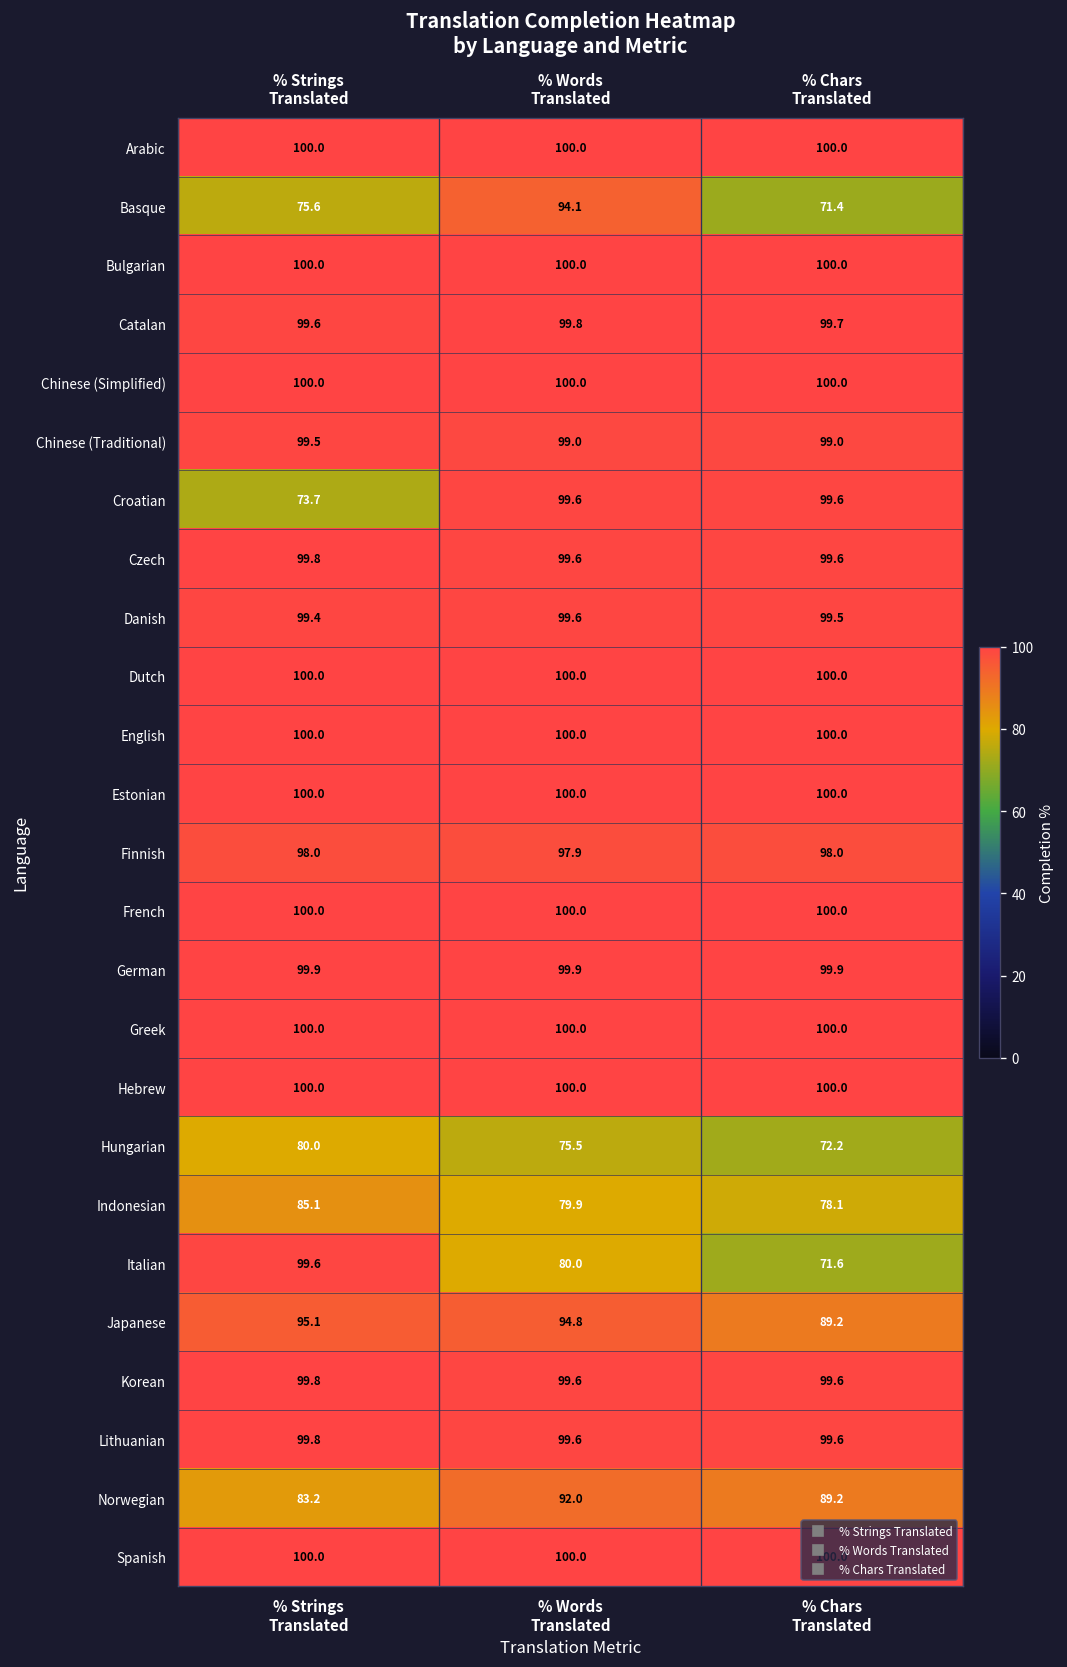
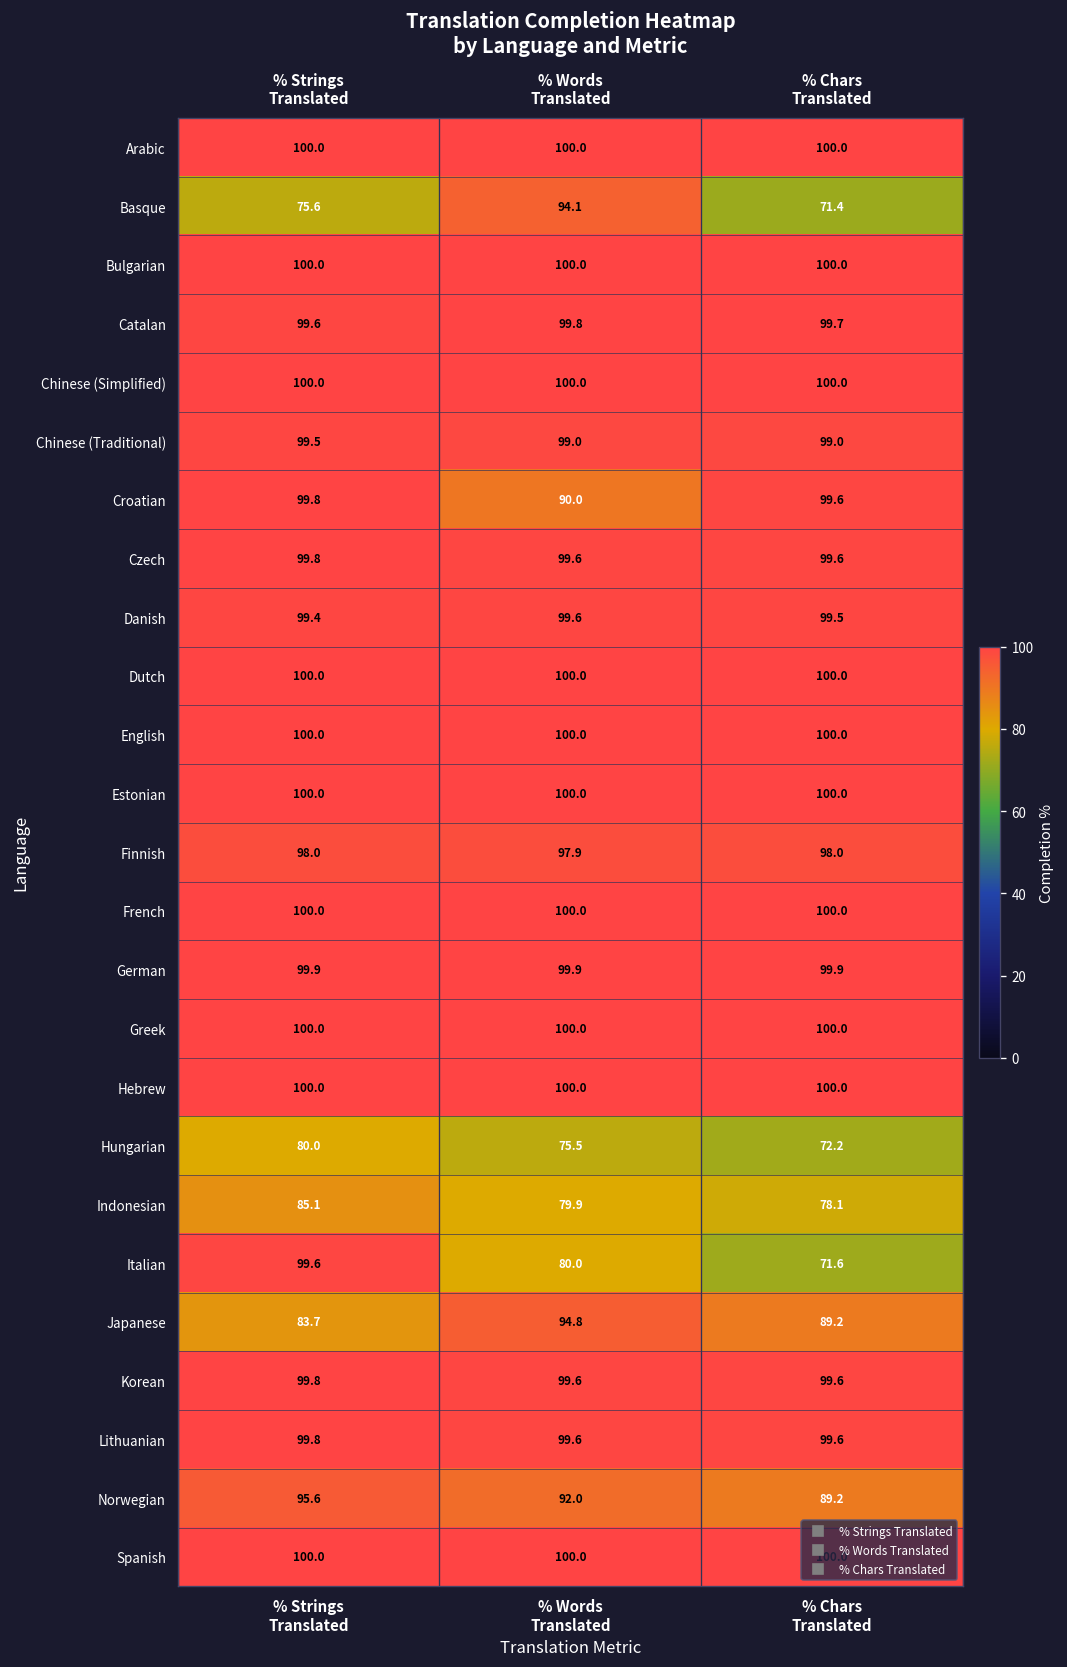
Croatian, % Strings Translated: 73.7 -> 99.8
Croatian, % Words Translated: 99.6 -> 90.0
Japanese, % Strings Translated: 95.1 -> 83.7
Norwegian, % Strings Translated: 83.2 -> 95.6
